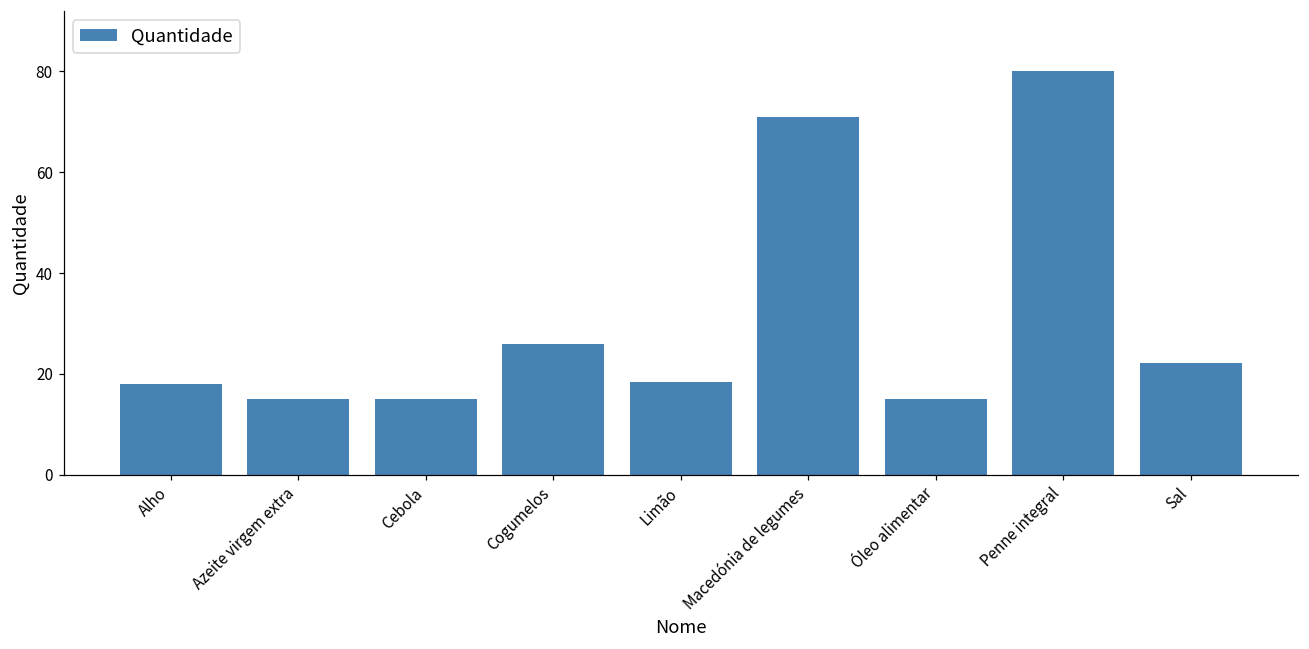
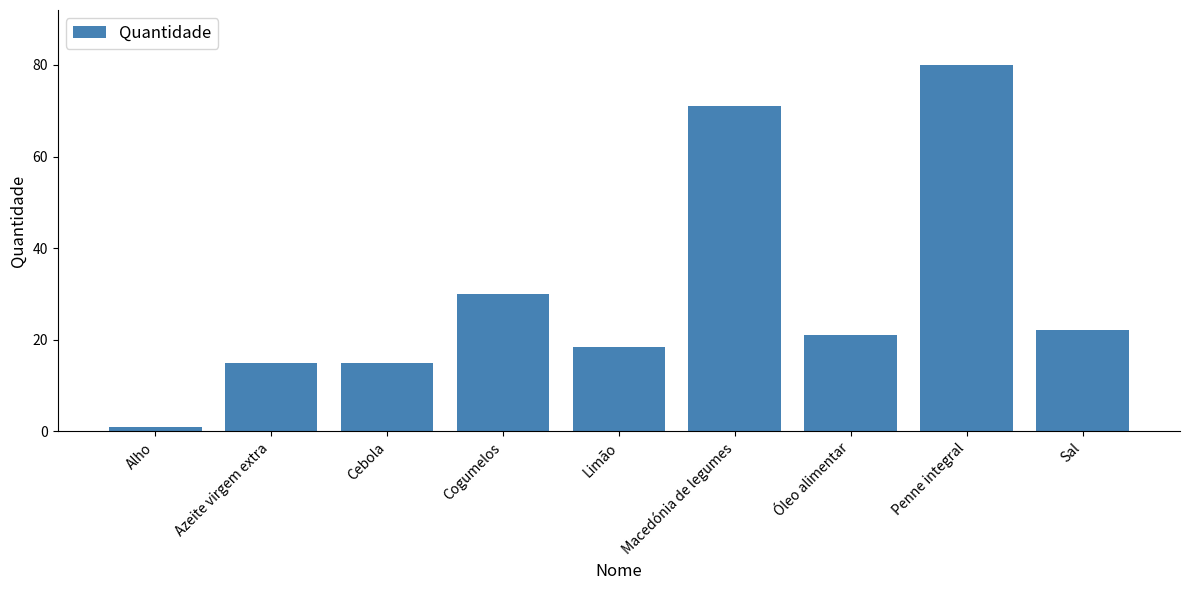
Alho: 18 -> 1
Cogumelos: 26 -> 30
Óleo alimentar: 15 -> 21
